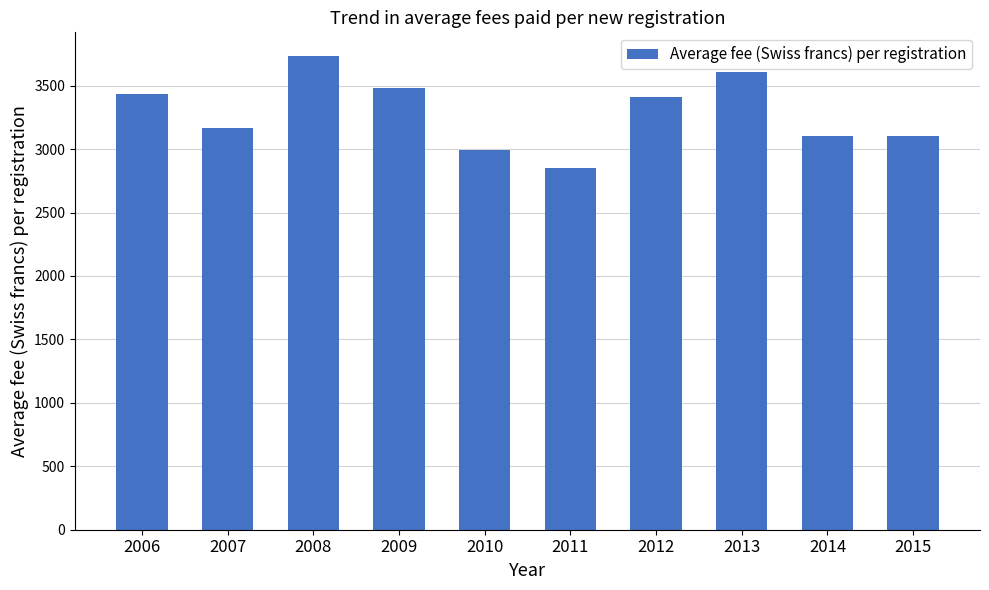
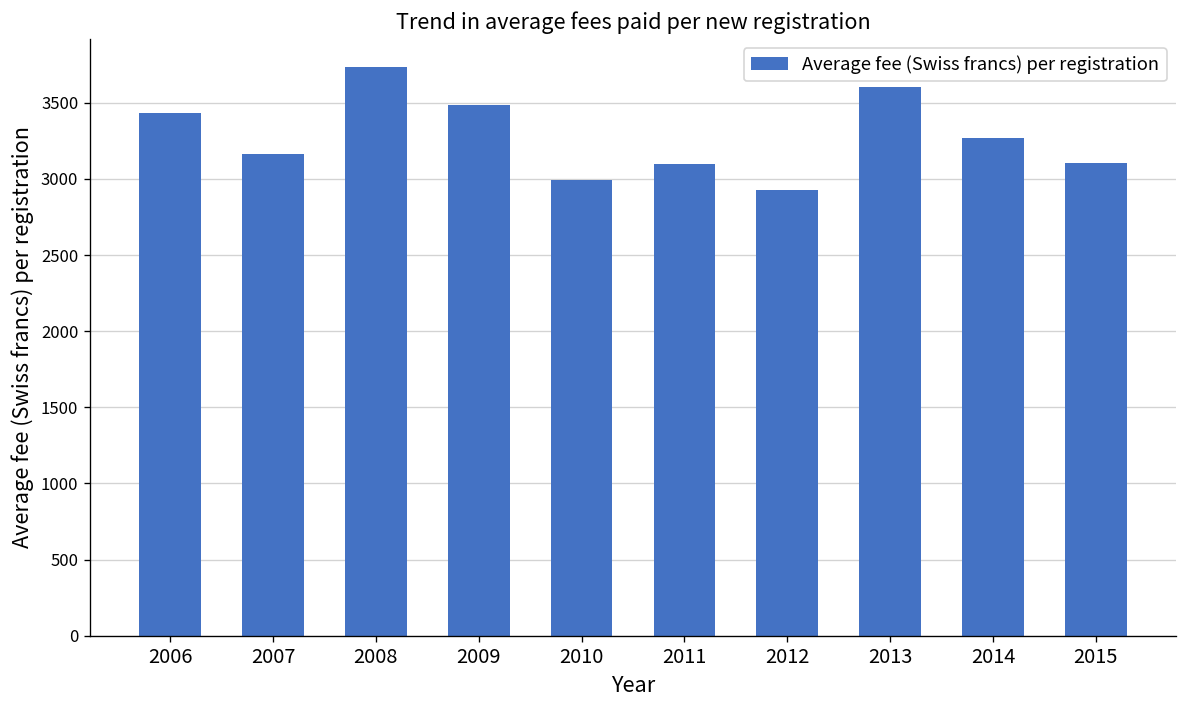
2011: 2850 -> 3100
2012: 3410 -> 2930
2014: 3100 -> 3270
